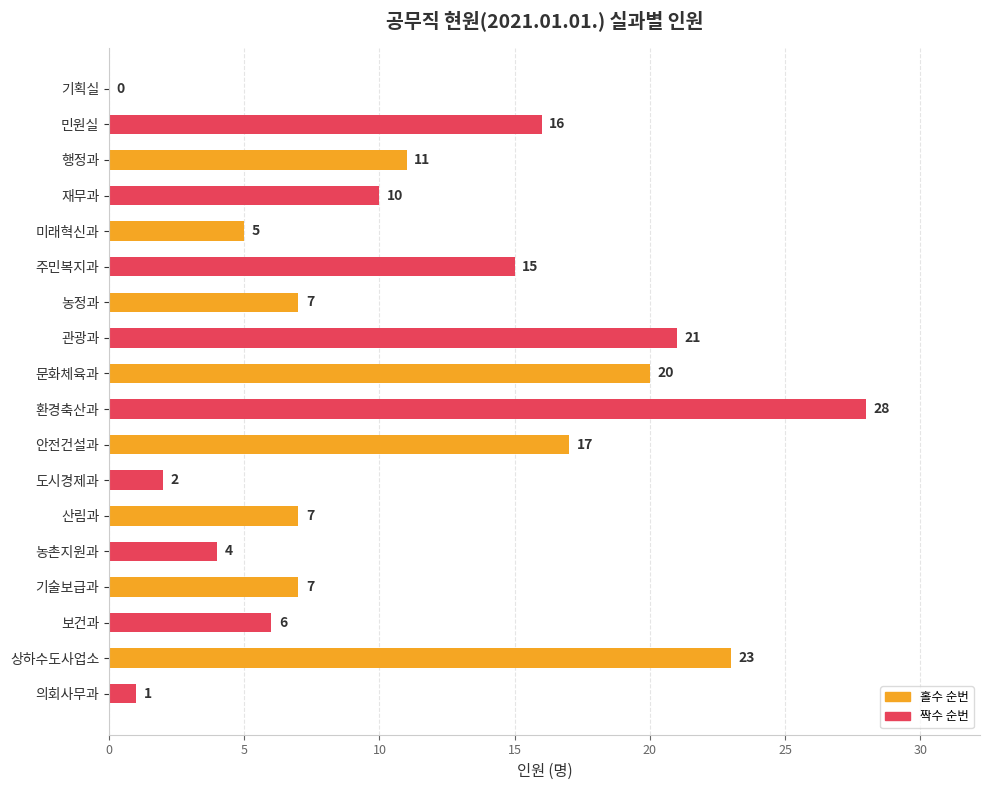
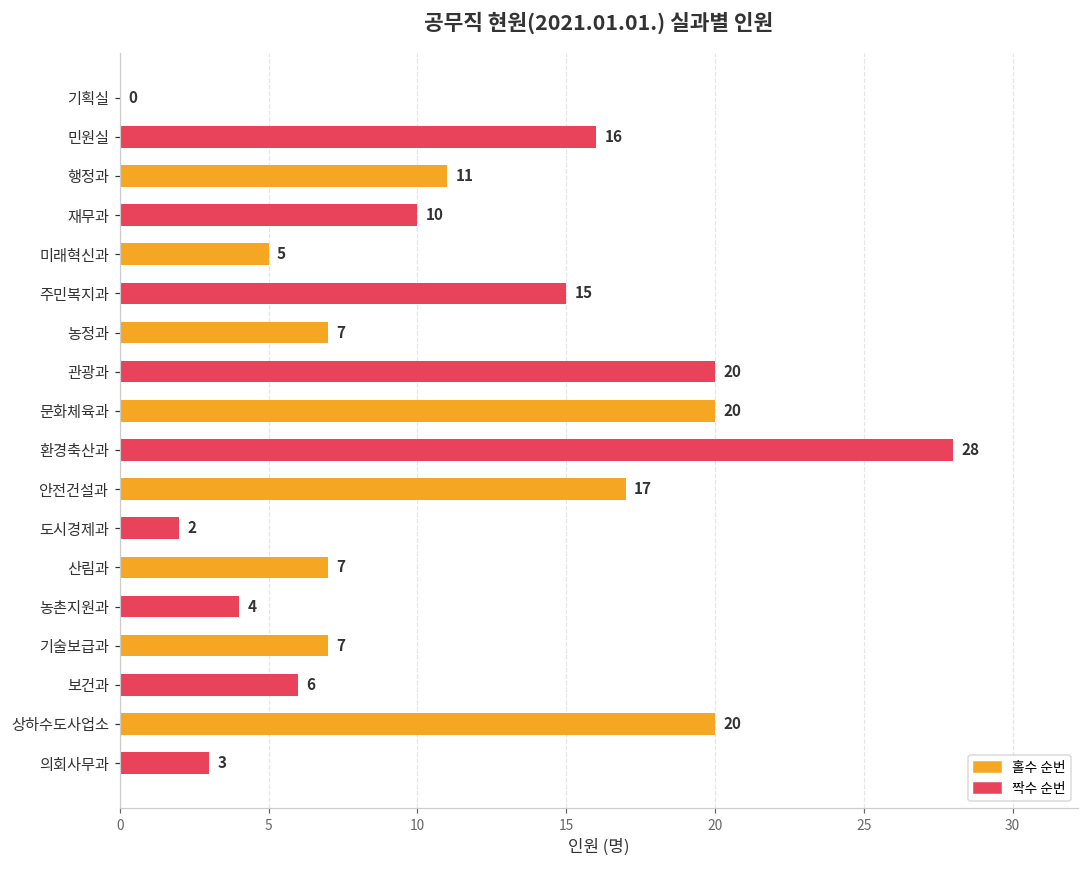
관광과: 21 -> 20
상하수도사업소: 23 -> 20
의회사무과: 1 -> 3
